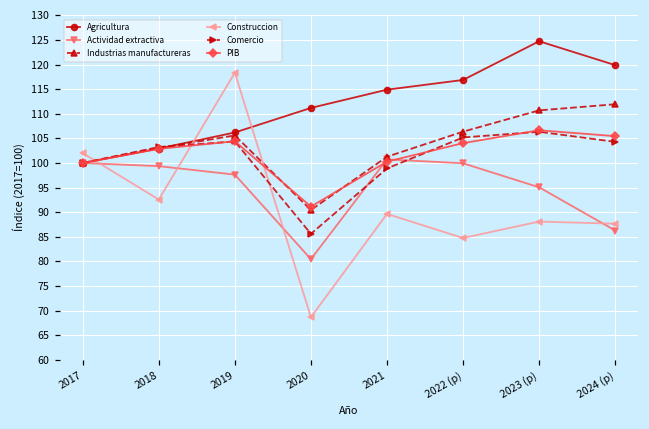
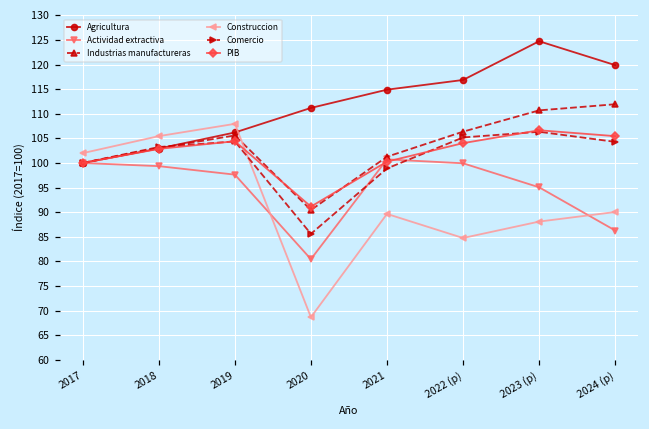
Construccion, 2018: 93 -> 105
Construccion, 2019: 118 -> 108
Construccion, 2024 (p): 88 -> 90
